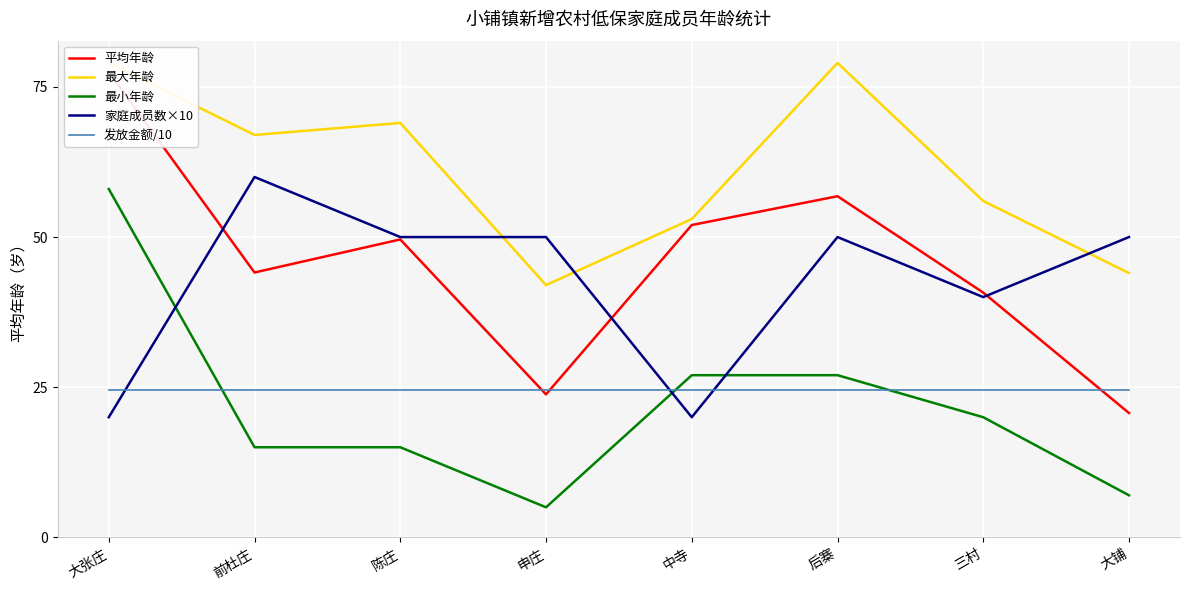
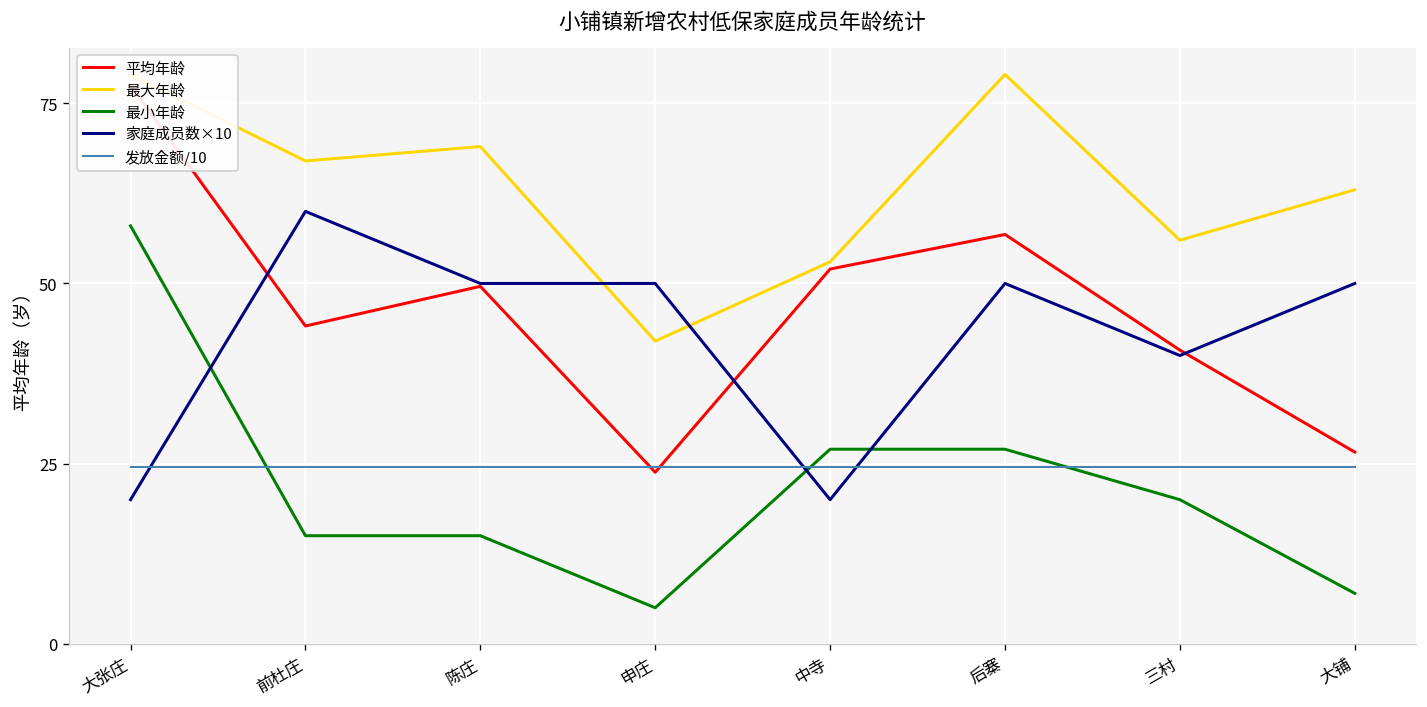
平均年龄, 大铺: 21 -> 27
最大年龄, 大铺: 44 -> 63
